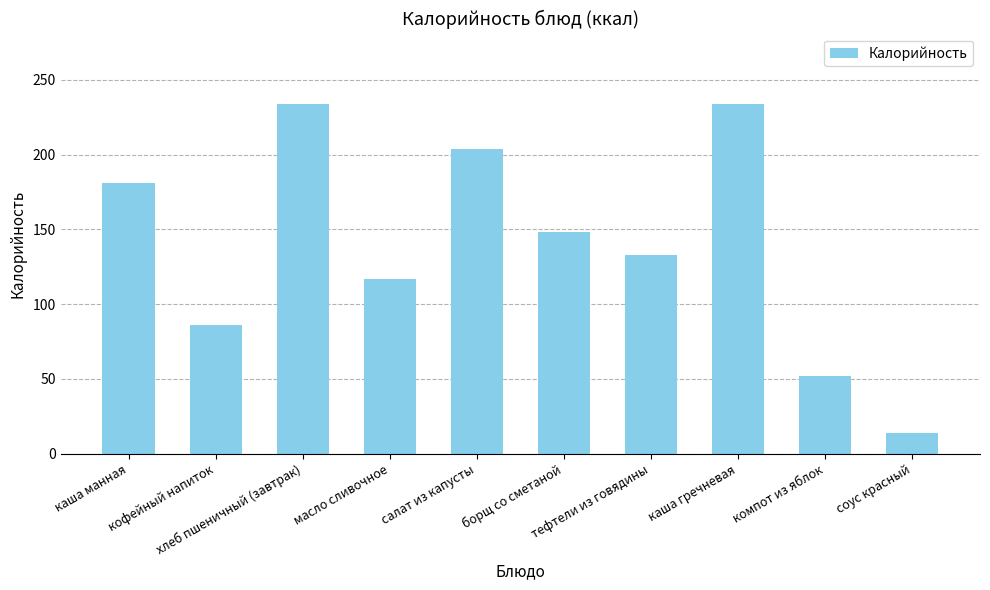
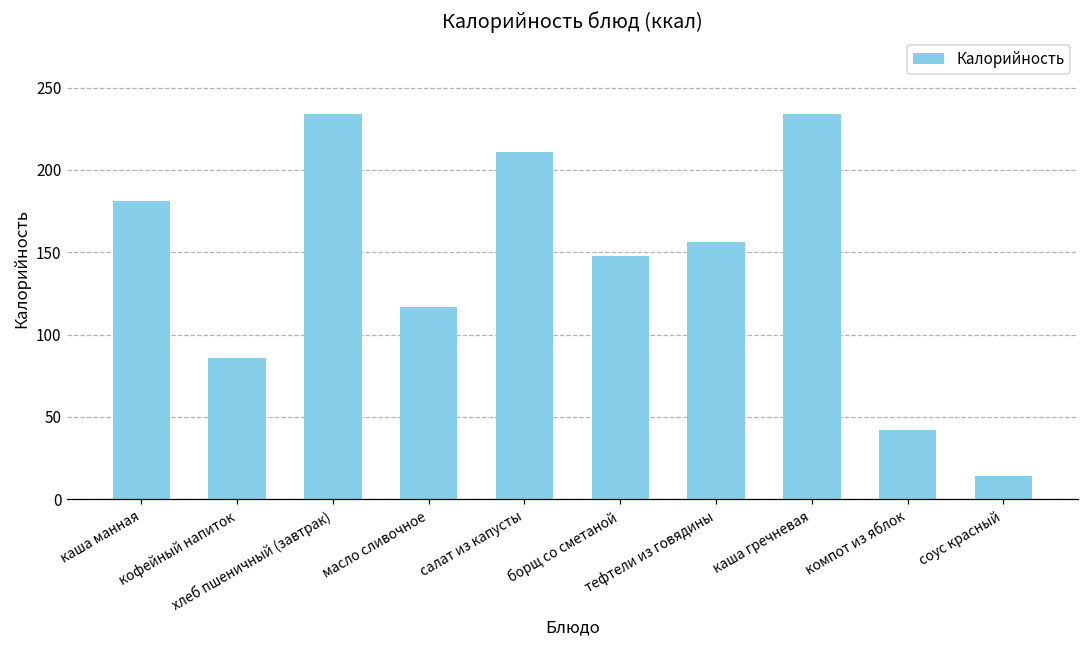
салат из капусты: 204 -> 211
тефтели из говядины: 133 -> 156
компот из яблок: 52 -> 42
